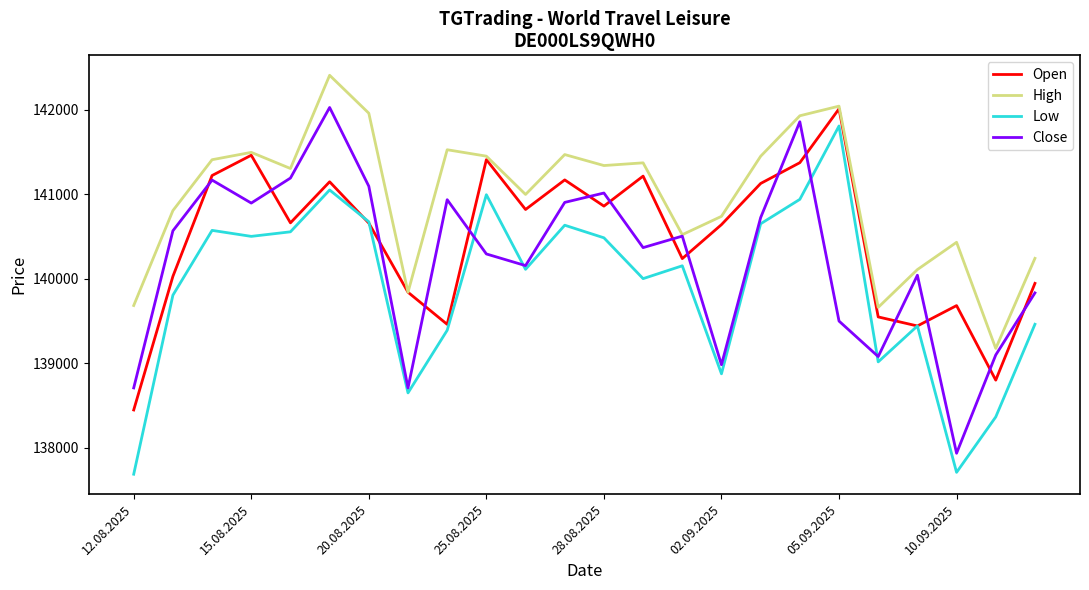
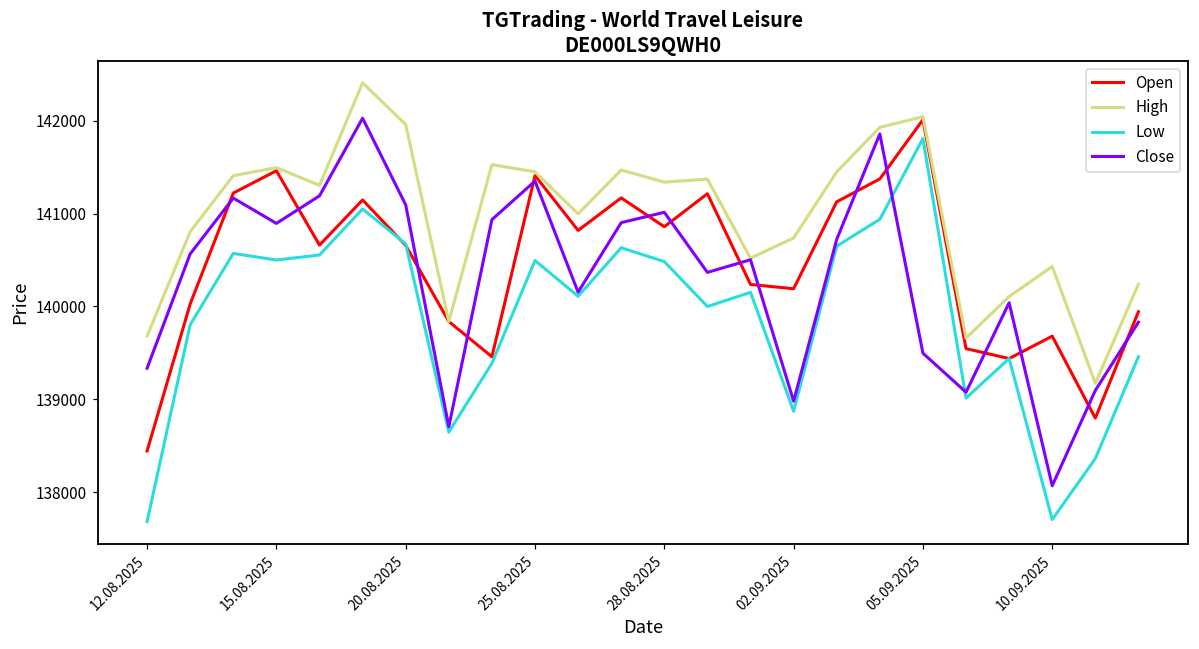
Close, 12.08.2025: 138700 -> 139300
Low, 25.08.2025: 141000 -> 140500
Close, 25.08.2025: 140300 -> 141300
Open, 02.09.2025: 140600 -> 140200
Close, 10.09.2025: 137900 -> 138100
